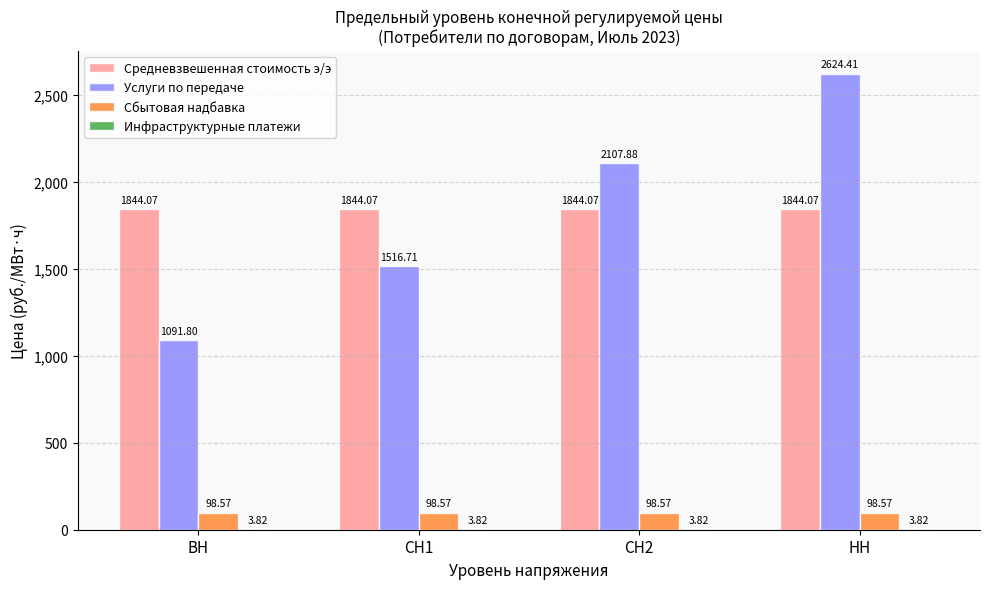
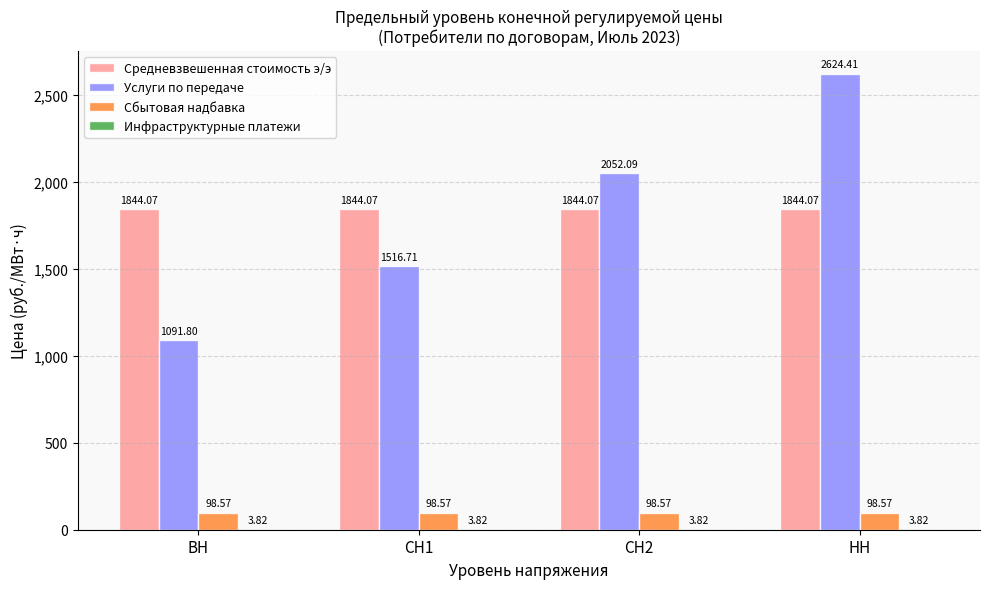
Услуги по передаче, СН2: 2107.88 -> 2052.09
